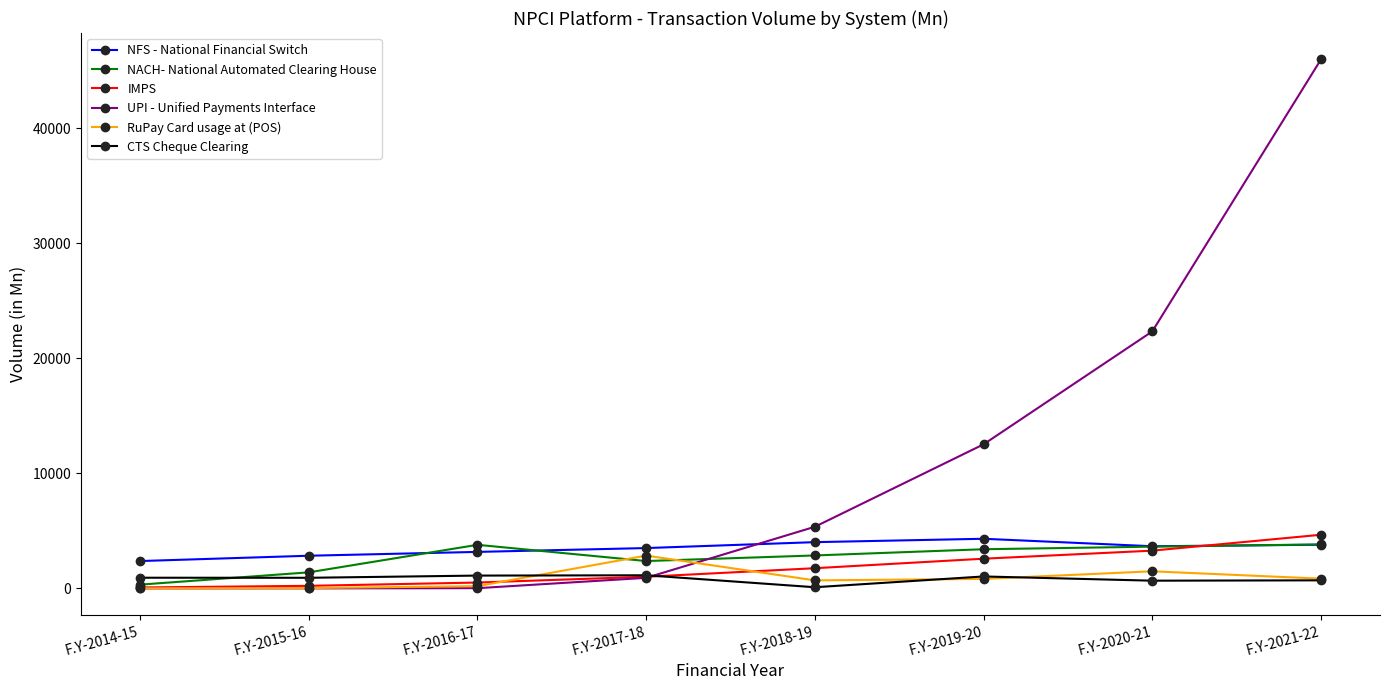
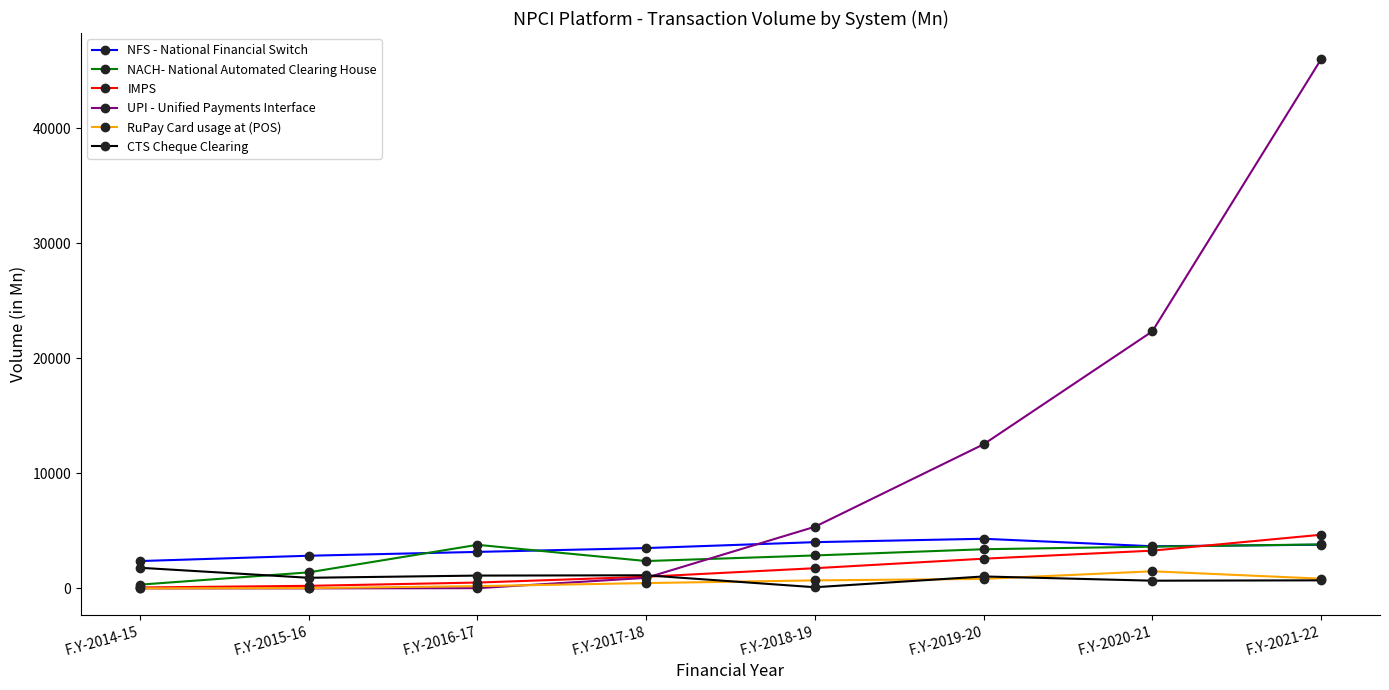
CTS Cheque Clearing, F.Y-2014-15: 900 -> 1800
RuPay Card usage at (POS), F.Y-2017-18: 2800 -> 500
